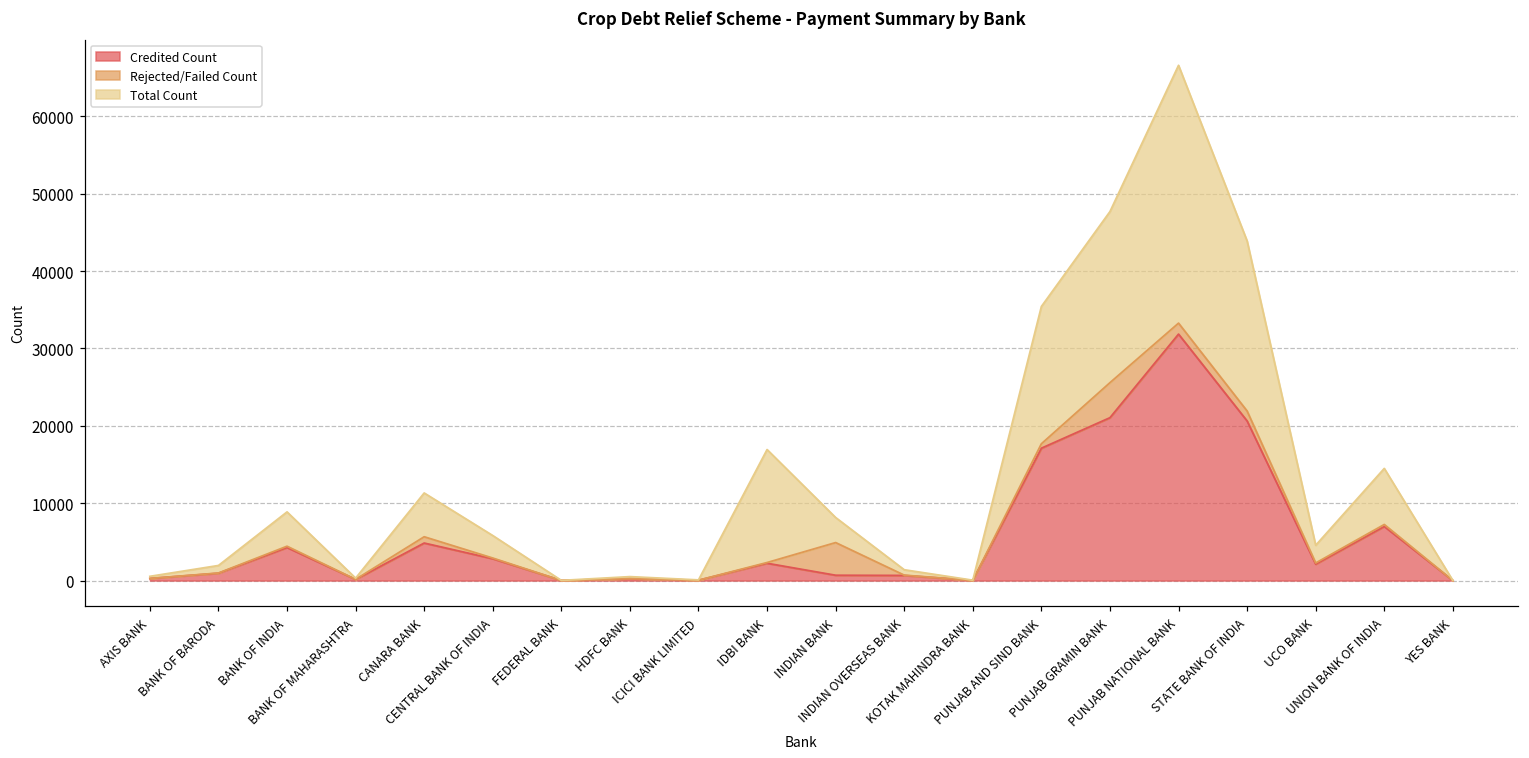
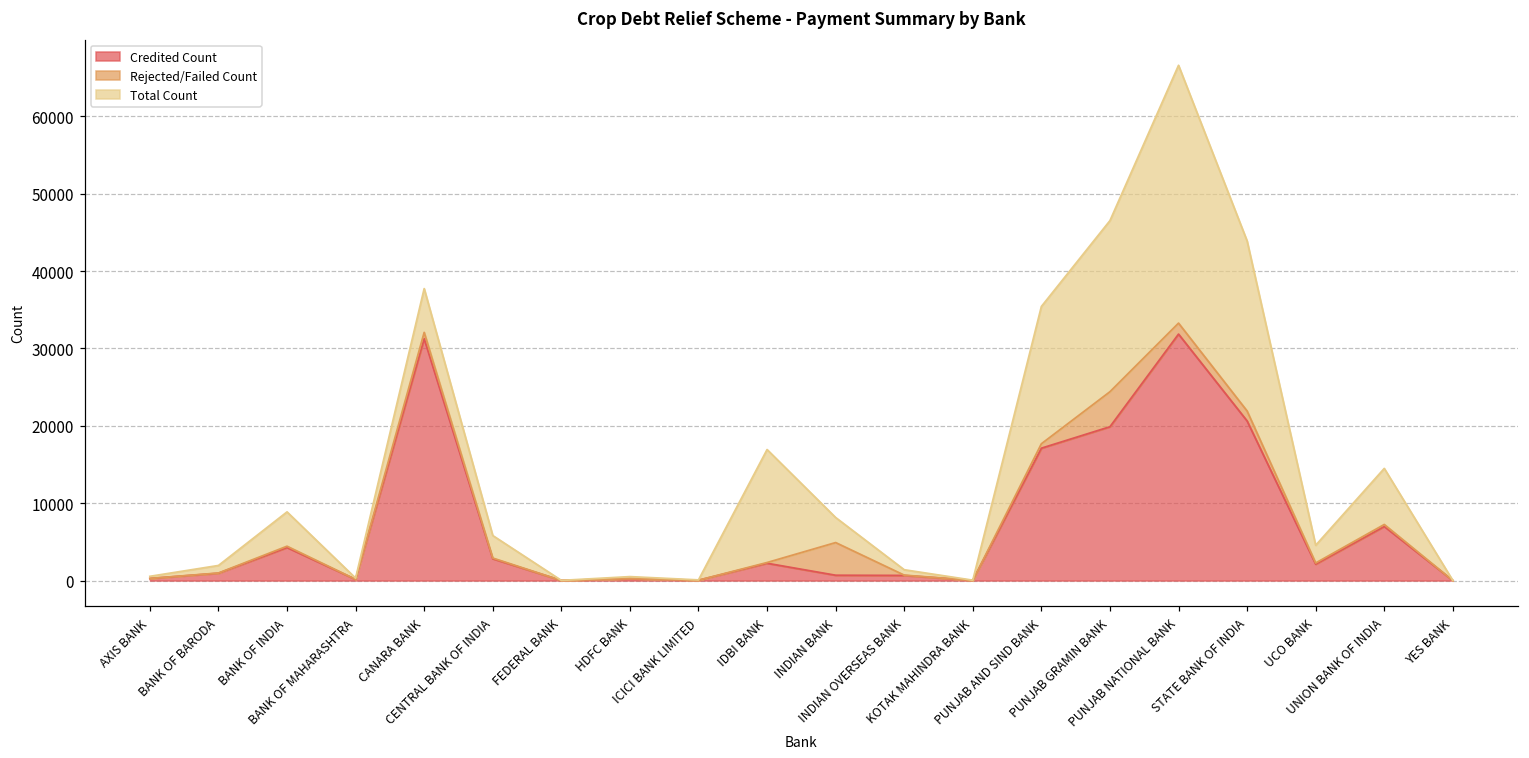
Credited Count, CANARA BANK: 5000 -> 31000
Credited Count, PUNJAB GRAMIN BANK: 21000 -> 20000
